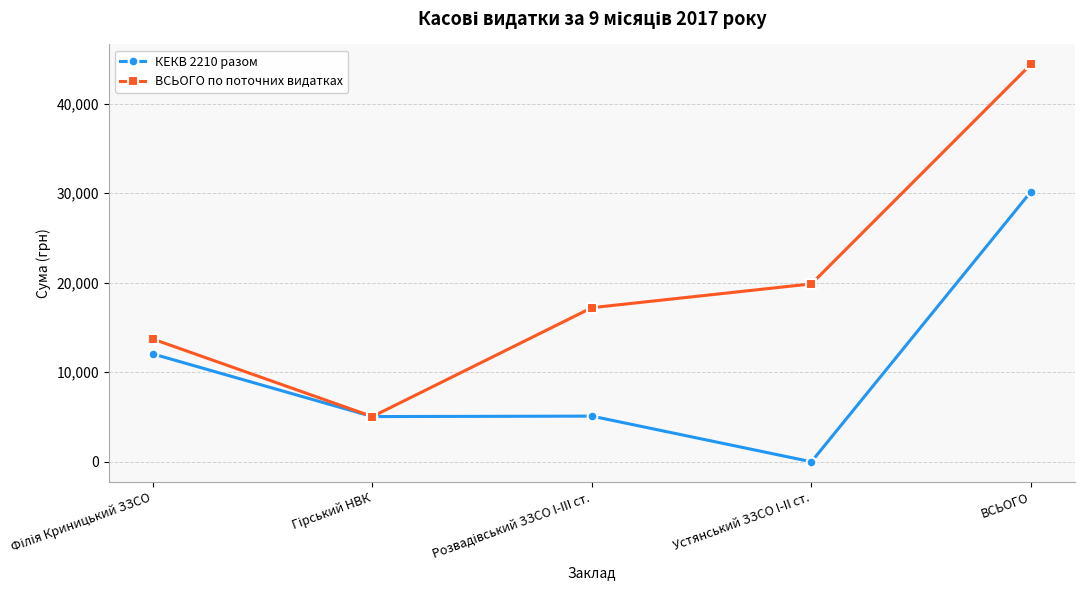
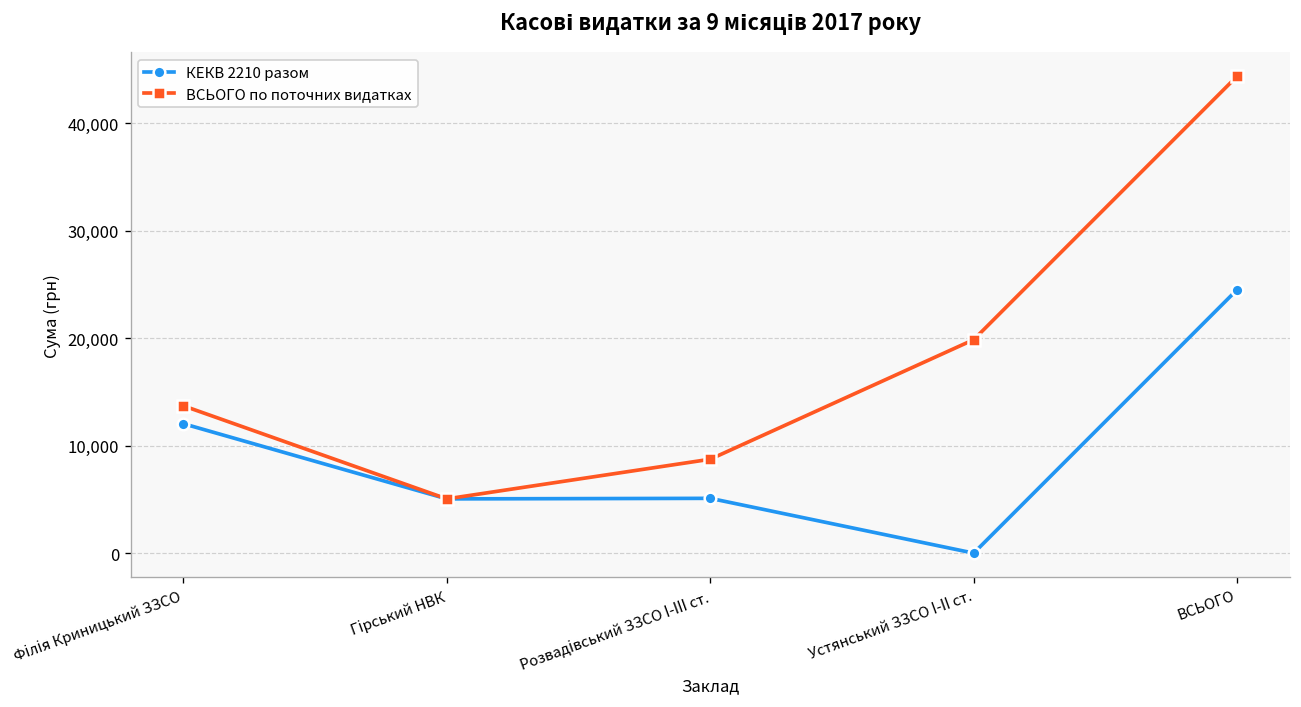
ВСЬОГО по поточних видатках, Розвадівський ЗЗСО І-ІІІ ст.: 17,000 -> 9,000
КЕКВ 2210 разом, ВСЬОГО: 30,000 -> 25,000
